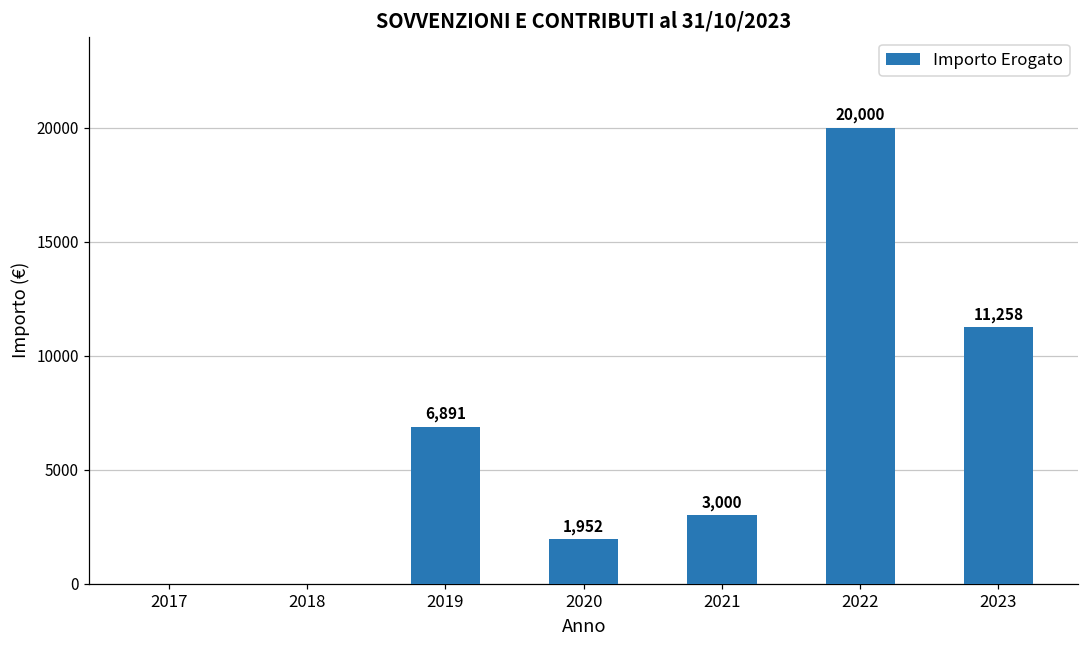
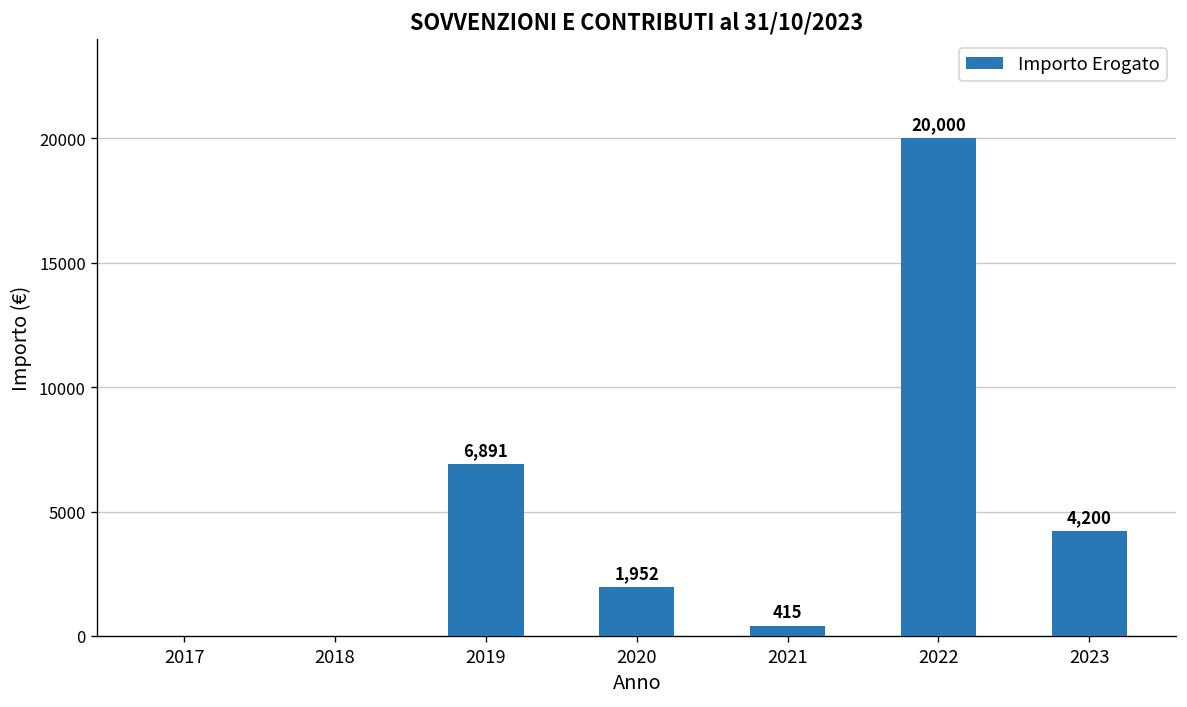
2021: 3,000 -> 415
2023: 11,258 -> 4,200
